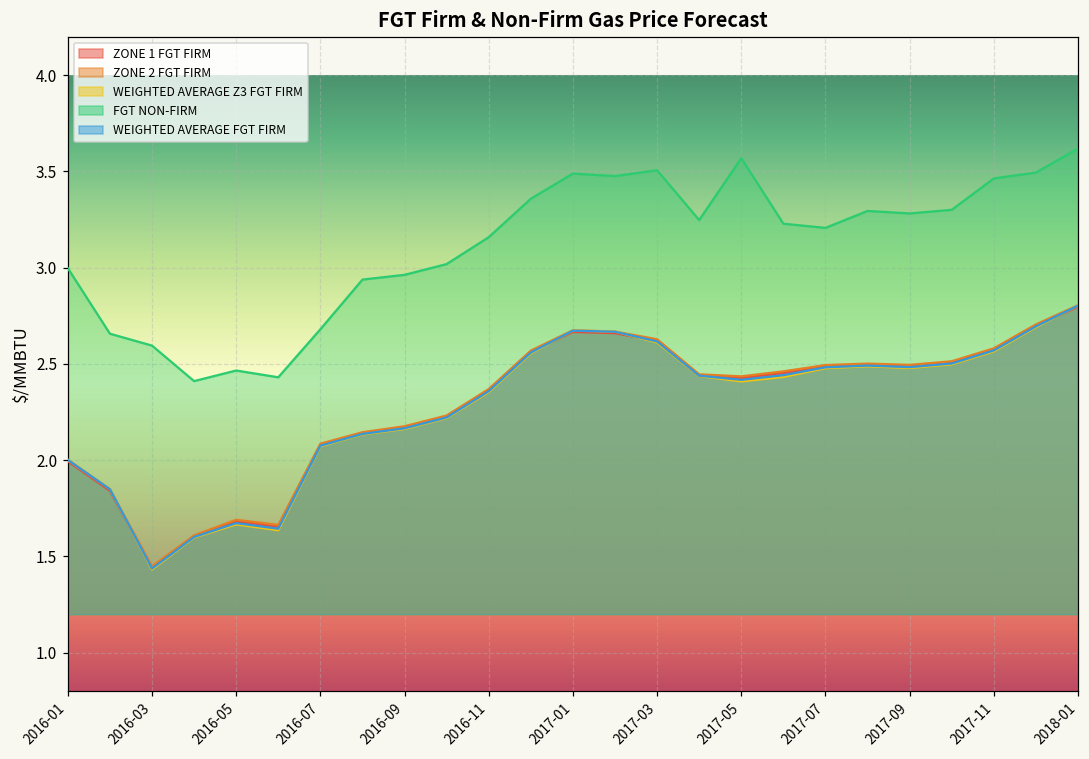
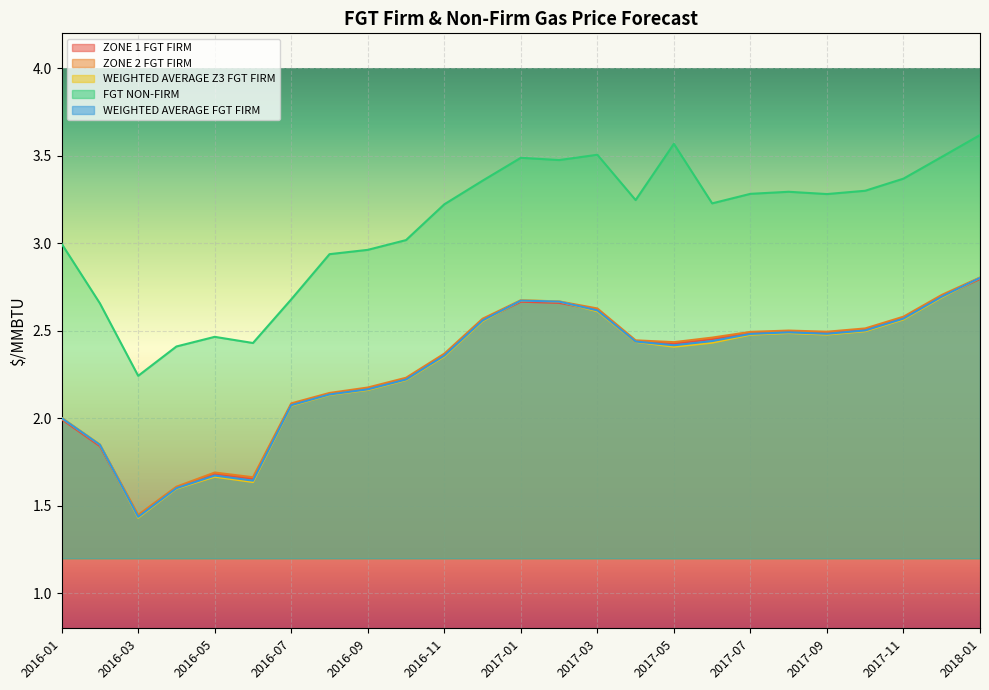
FGT NON-FIRM, 2016-03: 2.59 -> 2.24
FGT NON-FIRM, 2016-11: 3.16 -> 3.22
FGT NON-FIRM, 2017-07: 3.21 -> 3.28
FGT NON-FIRM, 2017-11: 3.46 -> 3.37
